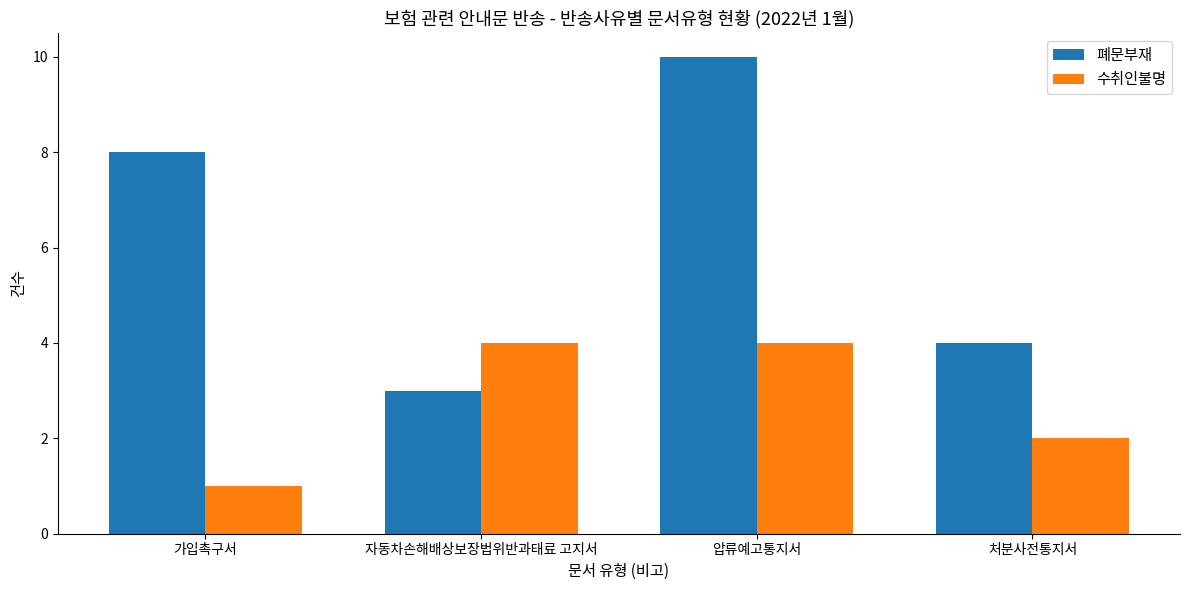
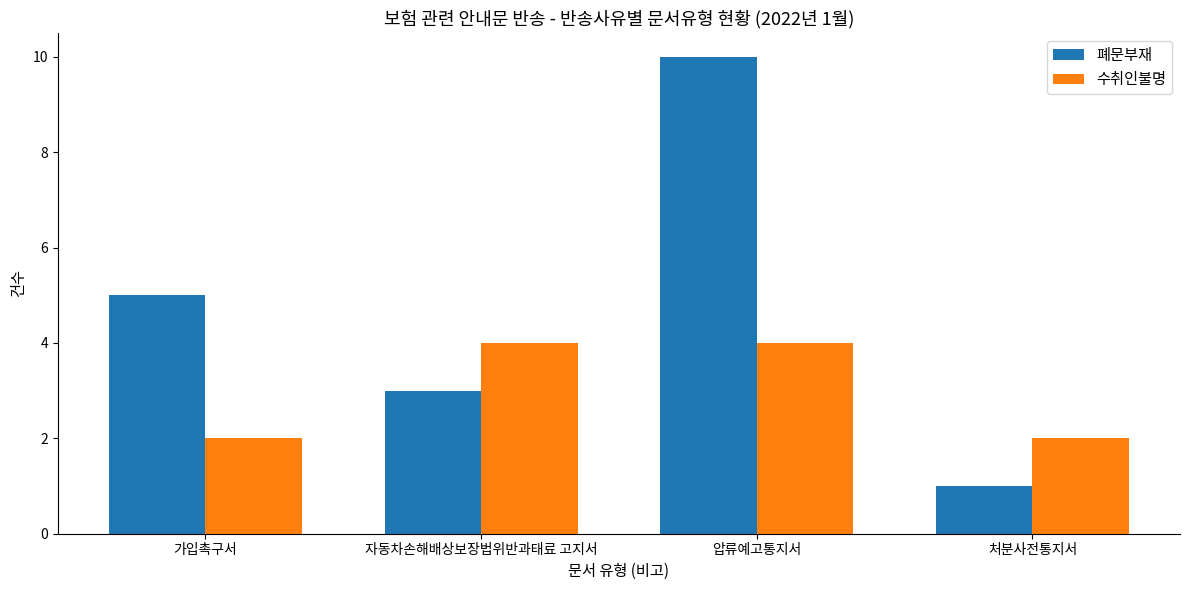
폐문부재, 가입촉구서: 8 -> 5
수취인불명, 가입촉구서: 1 -> 2
폐문부재, 처분사전통지서: 4 -> 1
